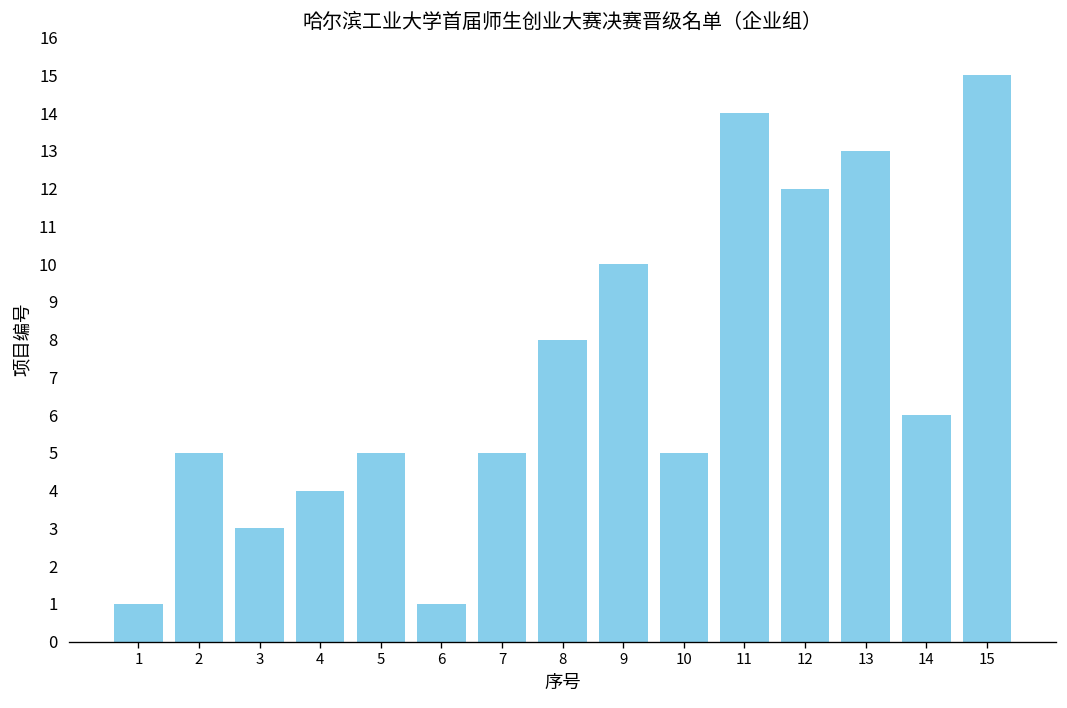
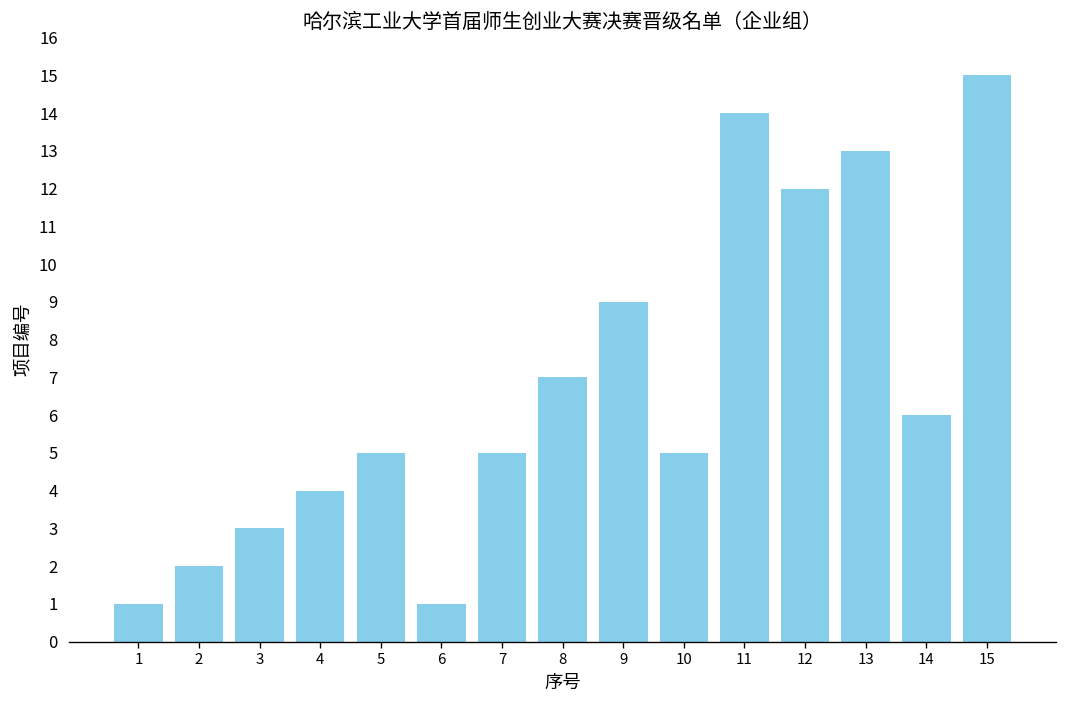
2: 5 -> 2
8: 8 -> 7
9: 10 -> 9
